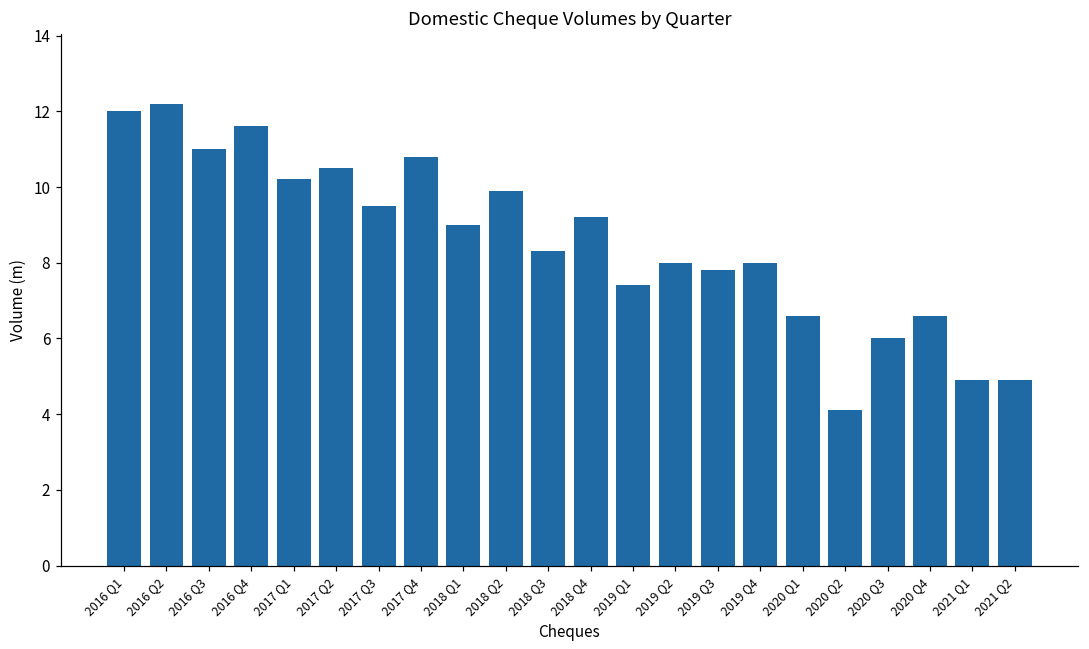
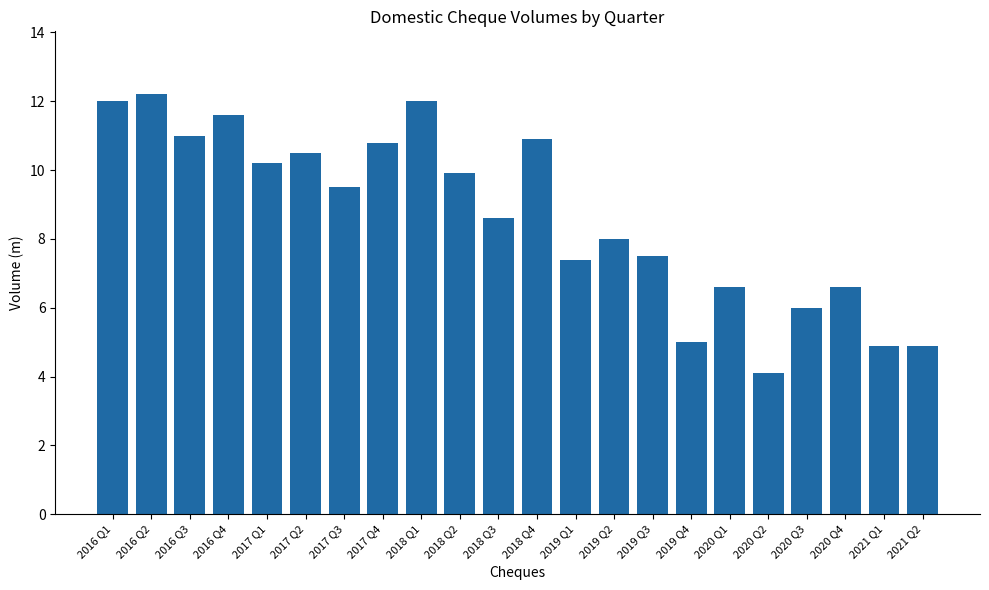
2018 Q1: 9 -> 12
2018 Q3: 8.3 -> 8.6
2018 Q4: 9.2 -> 10.9
2019 Q3: 7.8 -> 7.5
2019 Q4: 8 -> 5
